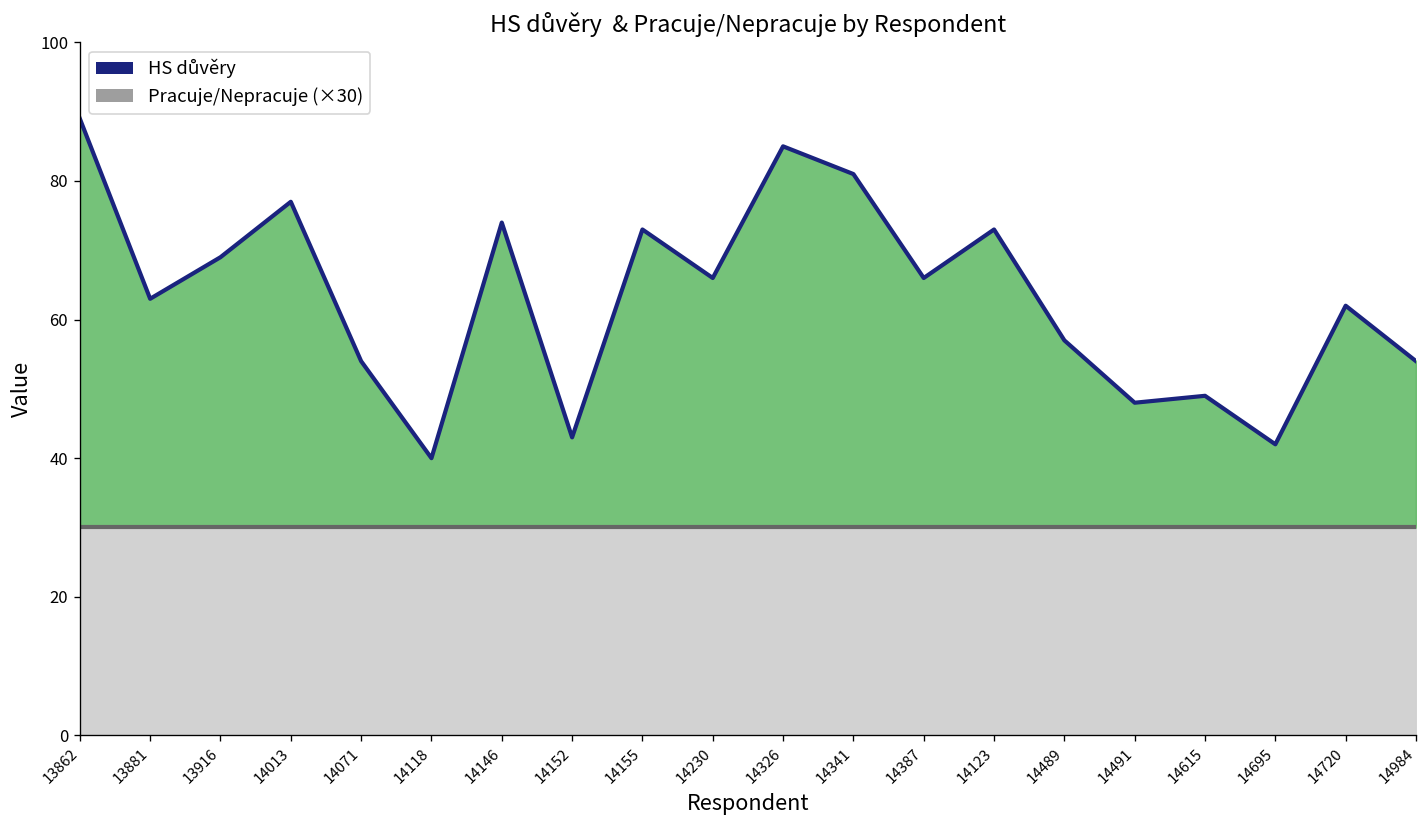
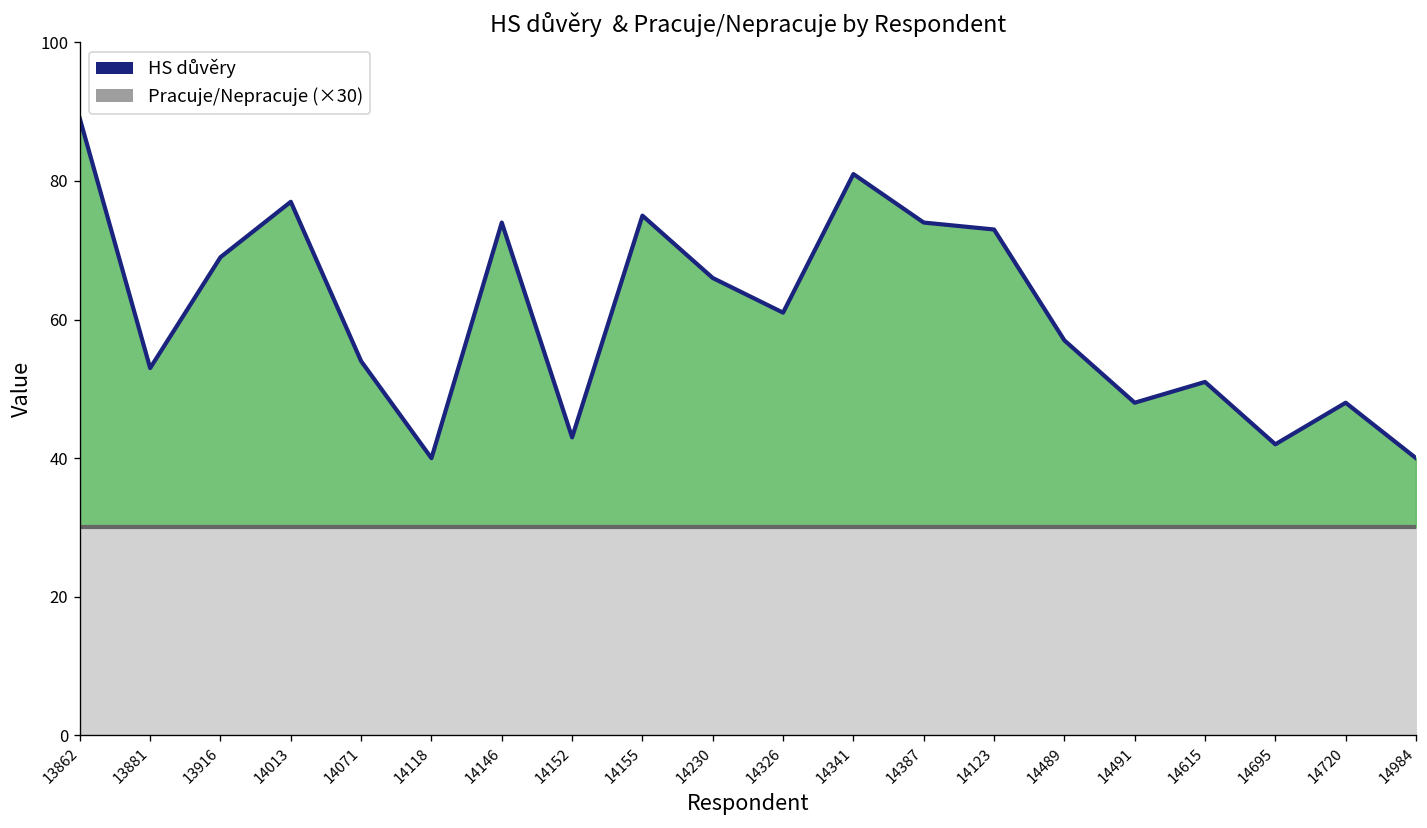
HS důvěry, 13881: 63 -> 53
HS důvěry, 14155: 73 -> 75
HS důvěry, 14326: 85 -> 61
HS důvěry, 14387: 66 -> 74
HS důvěry, 14615: 49 -> 51
HS důvěry, 14720: 62 -> 48
HS důvěry, 14984: 54 -> 40
